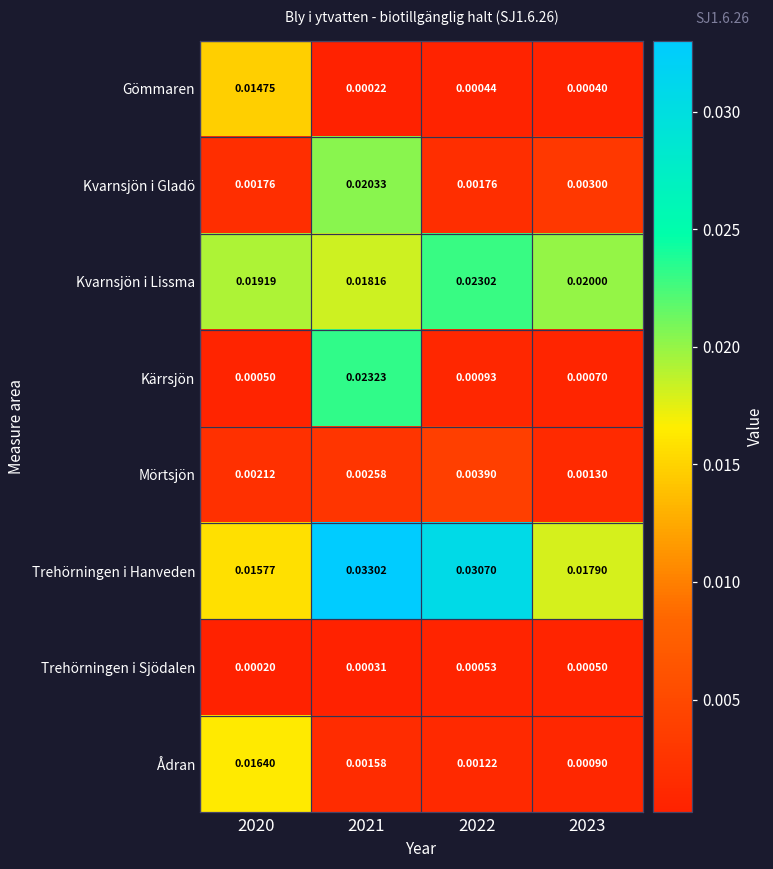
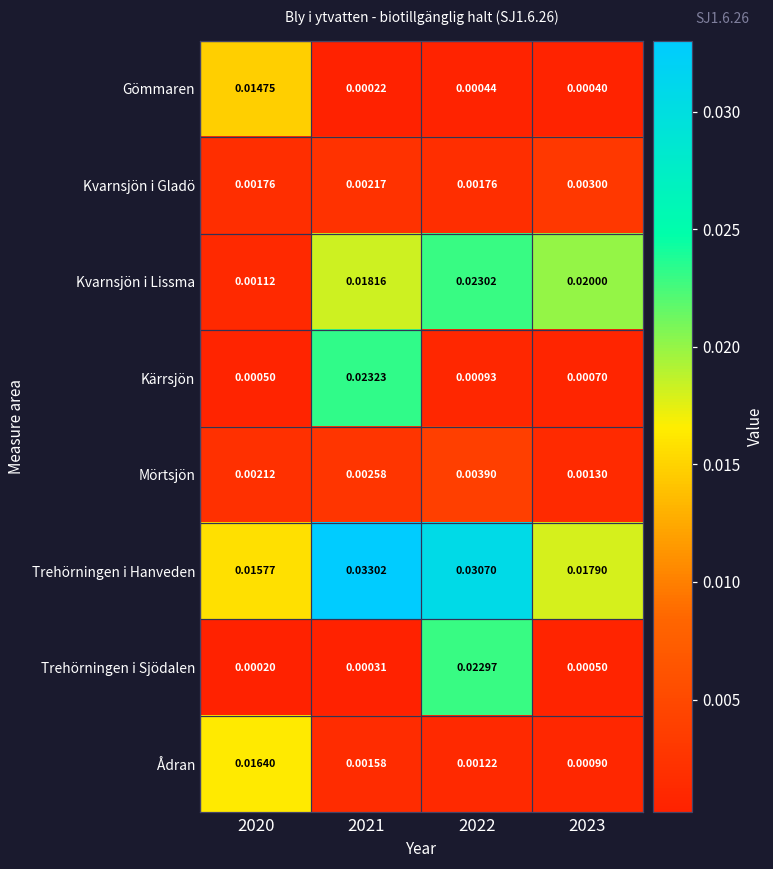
Kvarnsjön i Gladö, 2021: 0.02033 -> 0.00217
Kvarnsjön i Lissma, 2020: 0.01919 -> 0.00112
Trehörningen i Sjödalen, 2022: 0.00053 -> 0.02297
